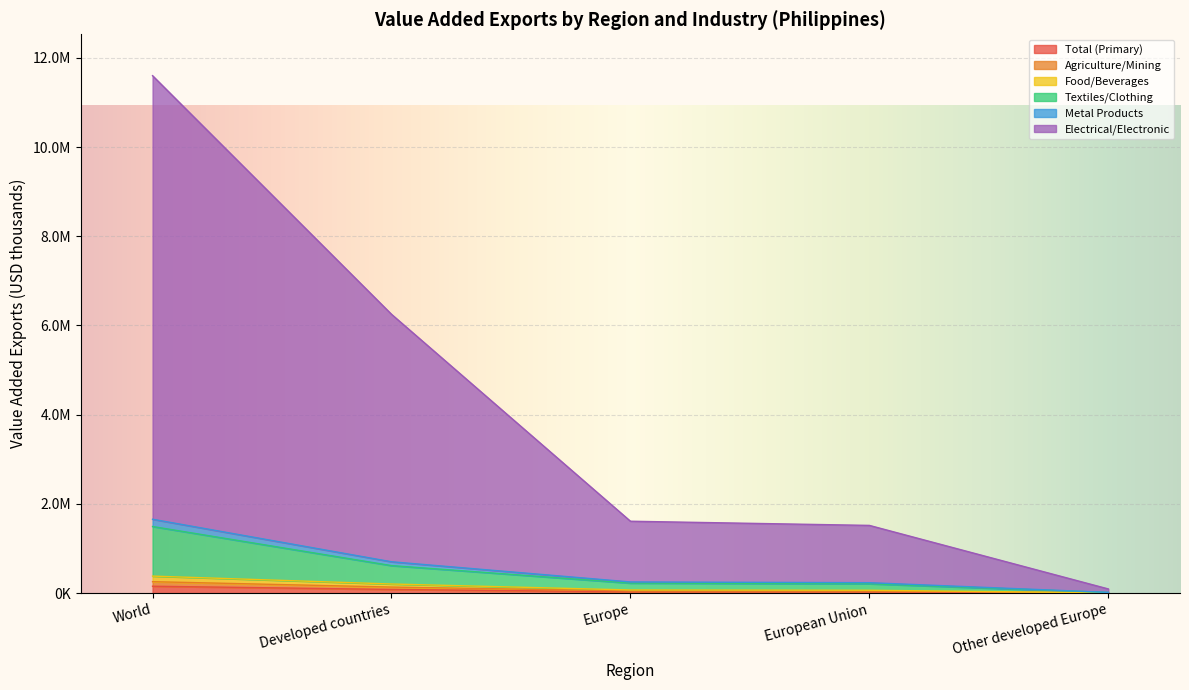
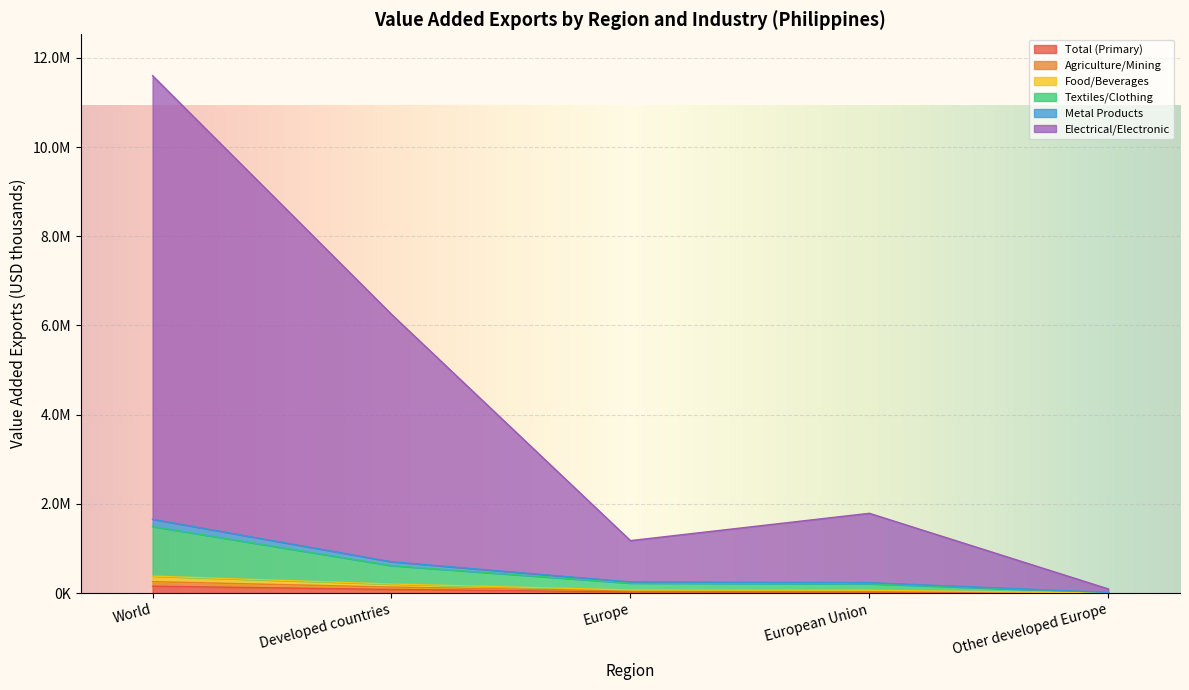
Electrical/Electronic, Europe: 1400000 -> 900000
Electrical/Electronic, European Union: 1300000 -> 1600000
